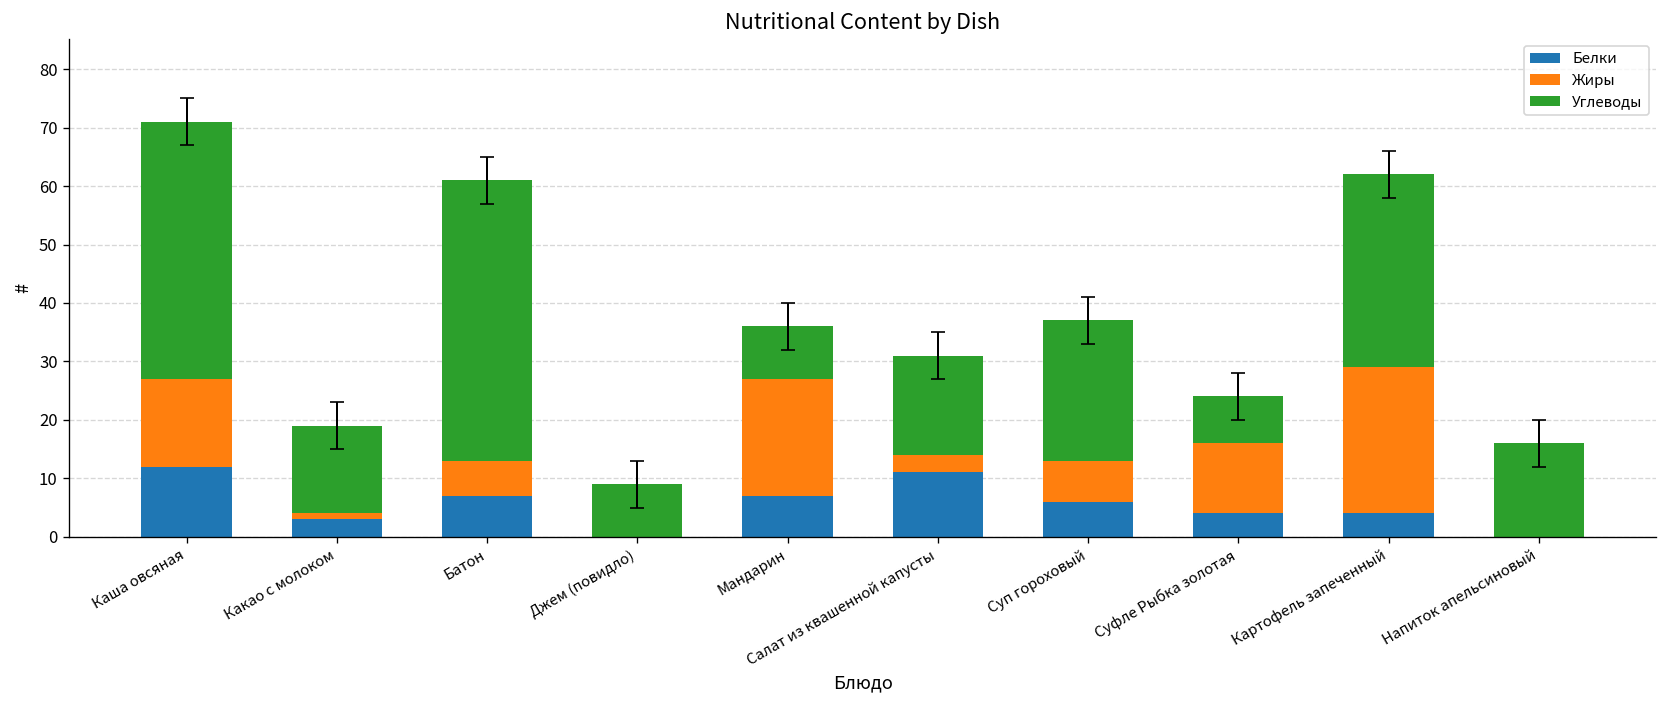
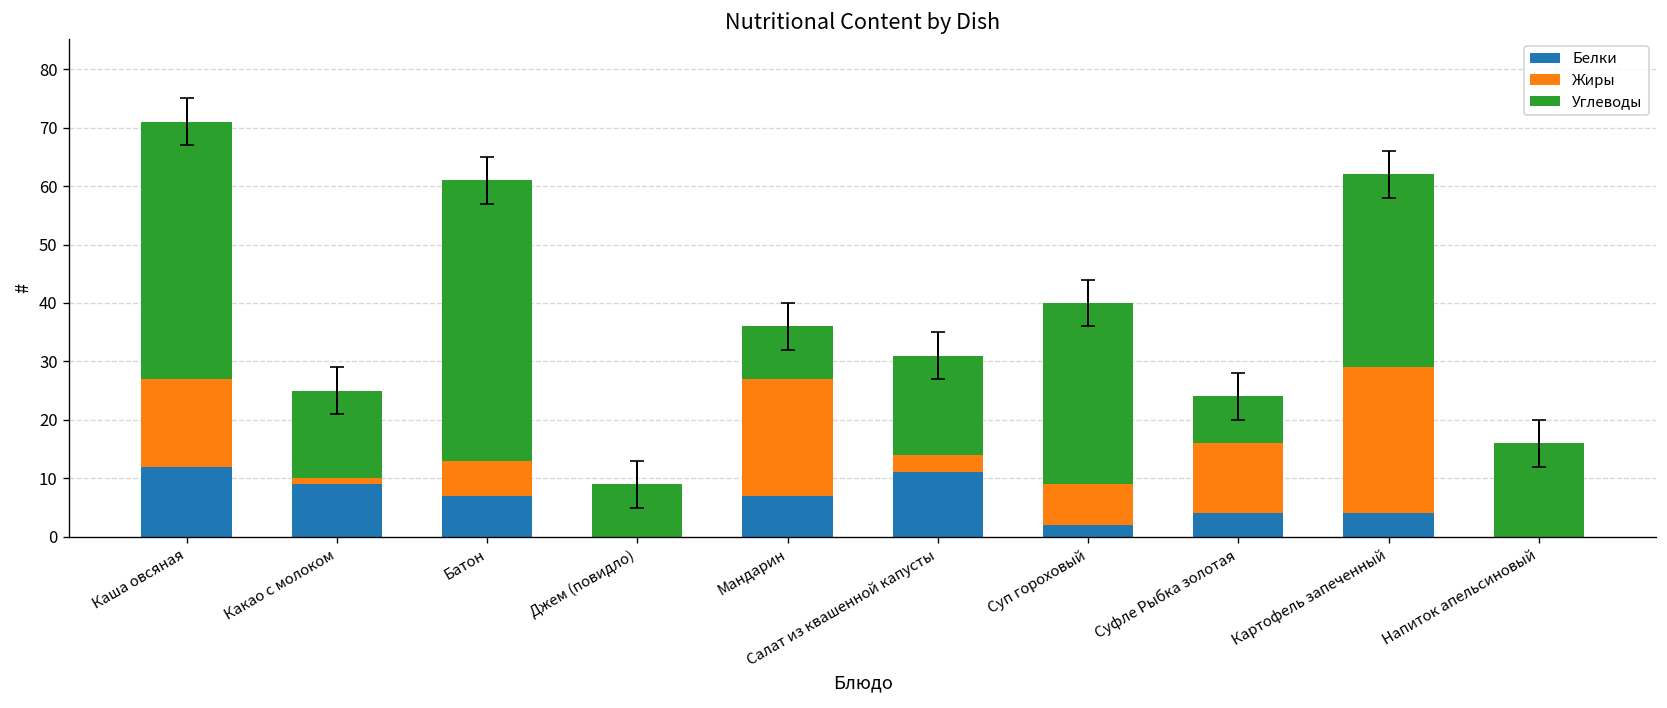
Белки, Какао с молоком: 3 -> 9
Белки, Суп гороховый: 6 -> 2
Углеводы, Суп гороховый: 24 -> 31
